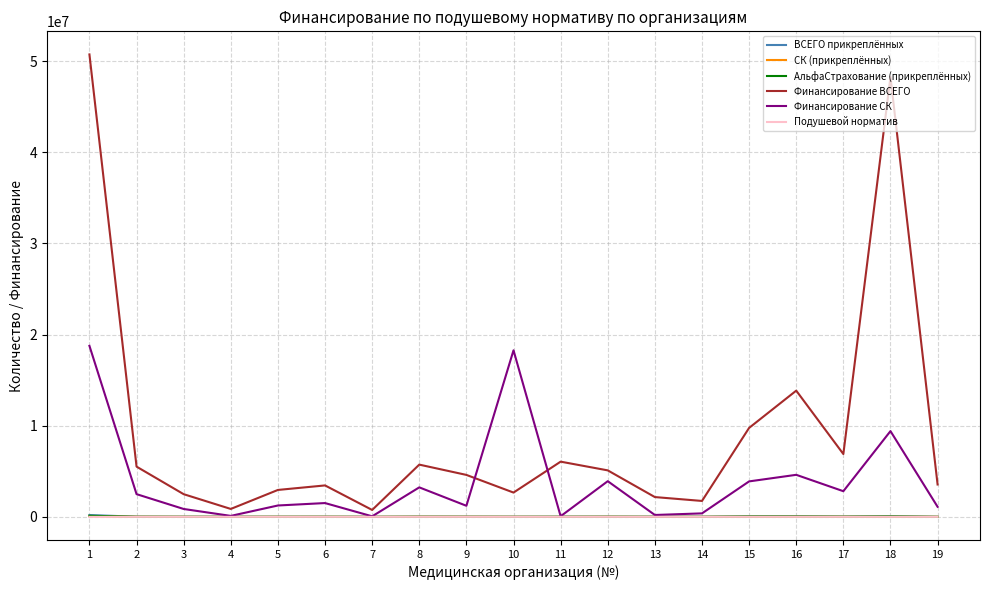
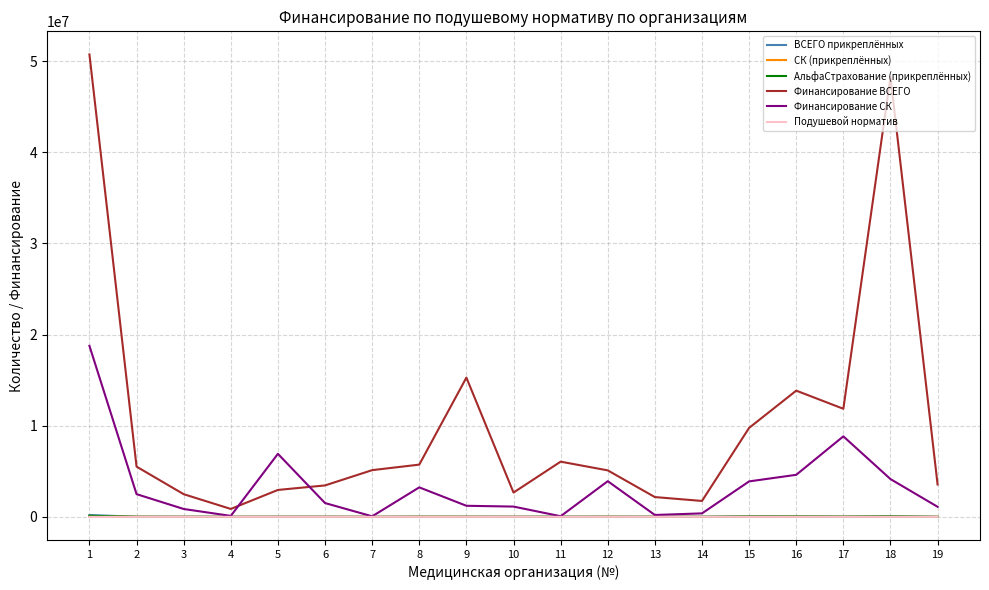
Финансирование СК, 5: 1000000 -> 7000000
Финансирование ВСЕГО, 7: 1000000 -> 5000000
Финансирование ВСЕГО, 9: 5000000 -> 15000000
Финансирование СК, 10: 18000000 -> 1000000
Финансирование ВСЕГО, 17: 7000000 -> 12000000
Финансирование СК, 17: 3000000 -> 9000000
Финансирование СК, 18: 9000000 -> 4000000
